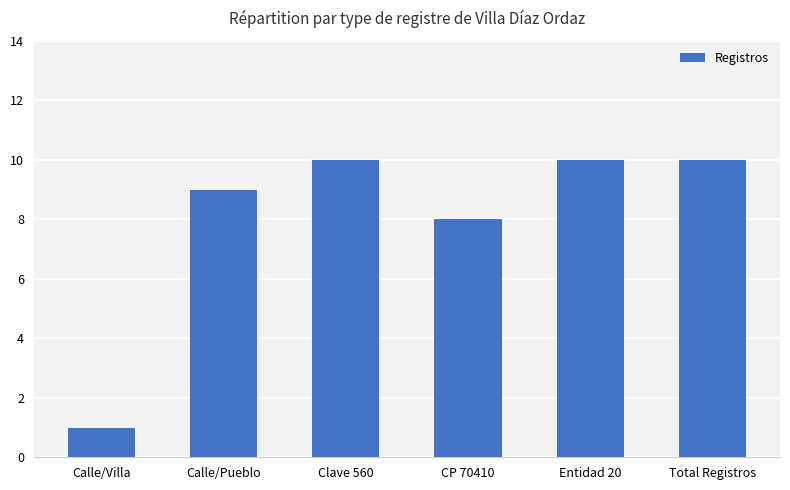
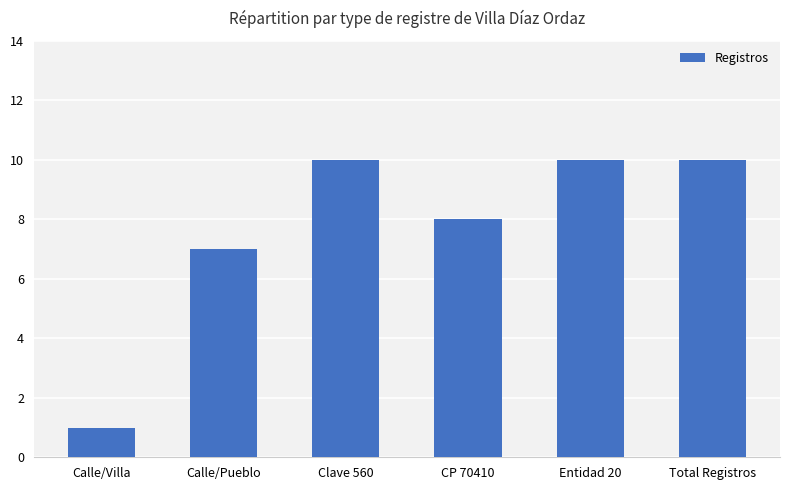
Calle/Pueblo: 9 -> 7
